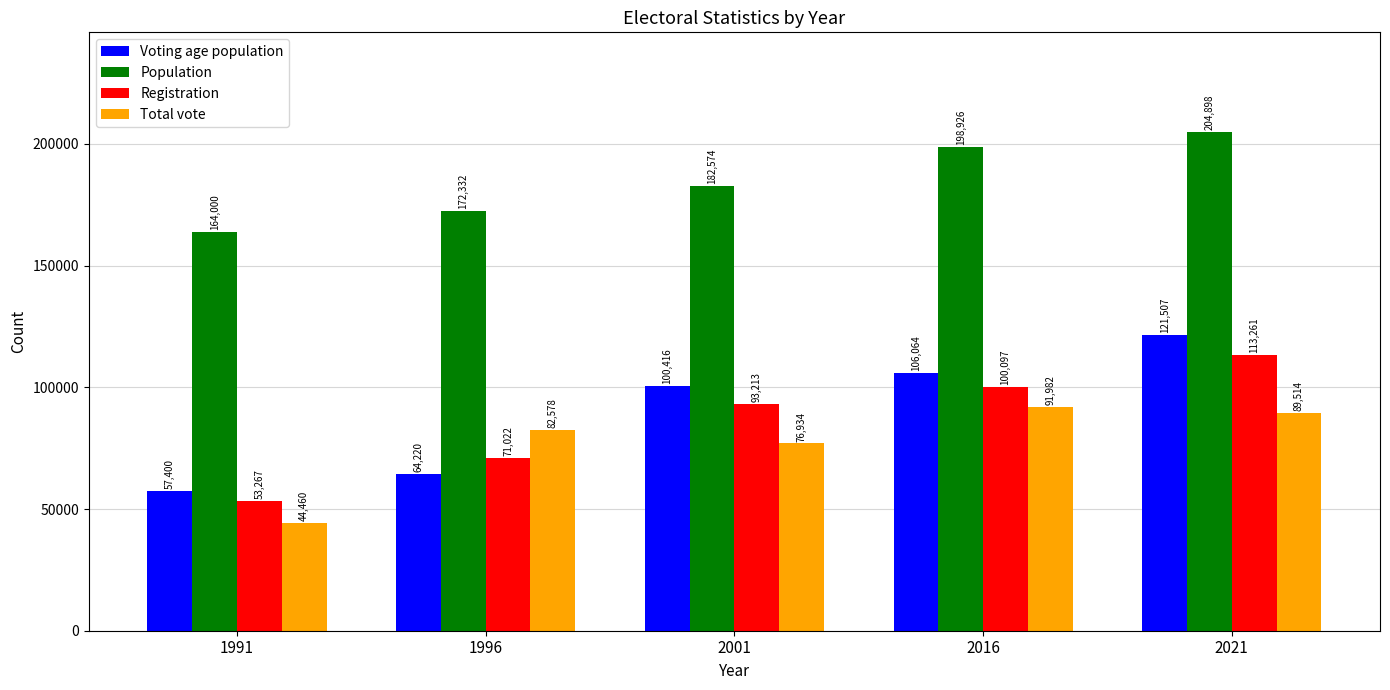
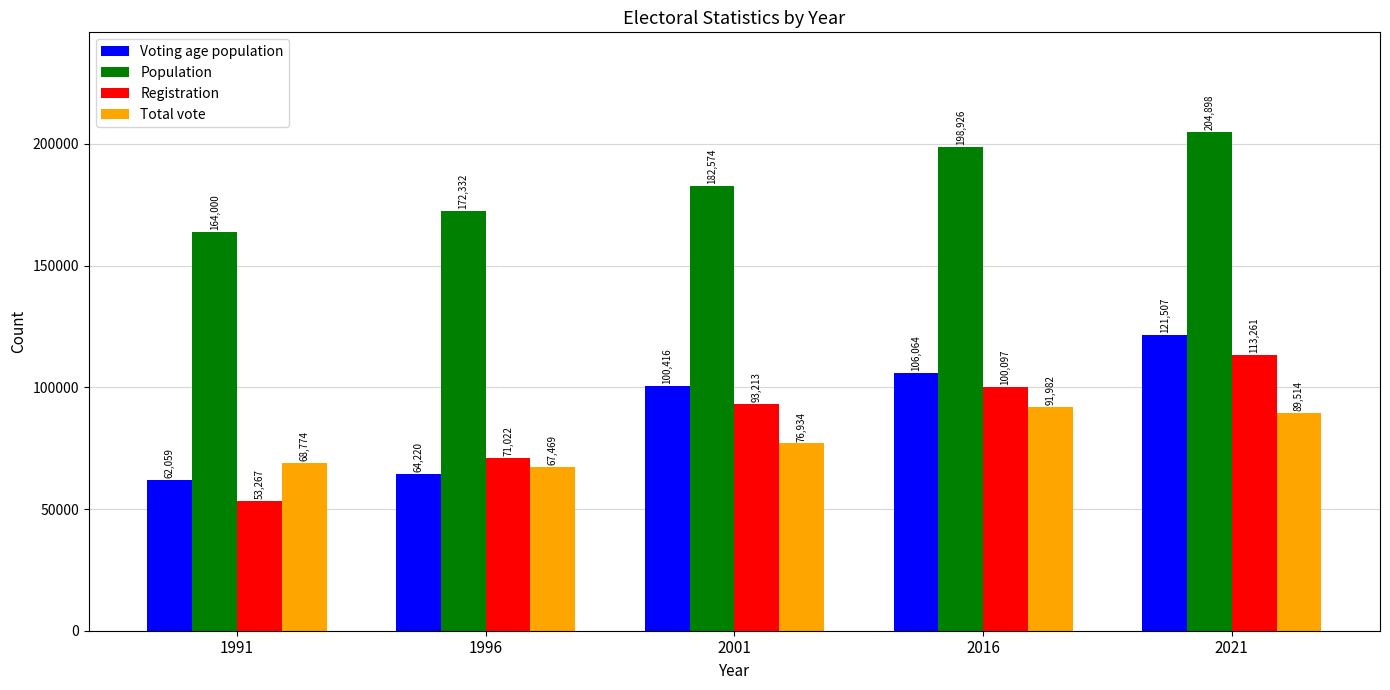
Voting age population, 1991: 57,400 -> 62,059
Total vote, 1991: 44,460 -> 68,774
Total vote, 1996: 82,578 -> 67,469
